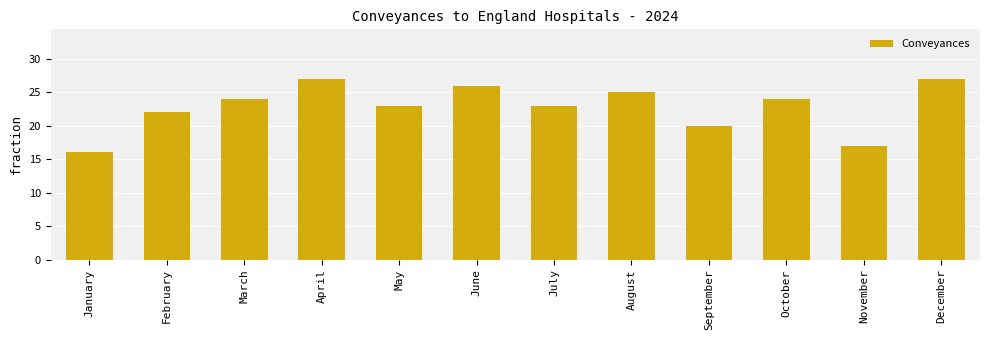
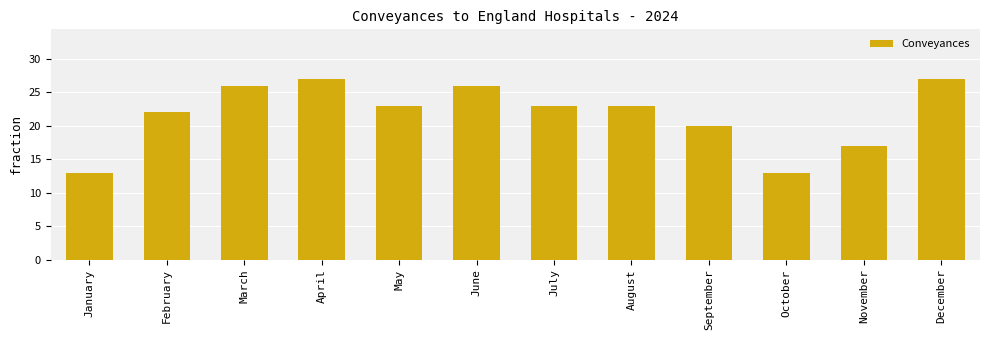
January: 16 -> 13
March: 24 -> 26
August: 25 -> 23
October: 24 -> 13
